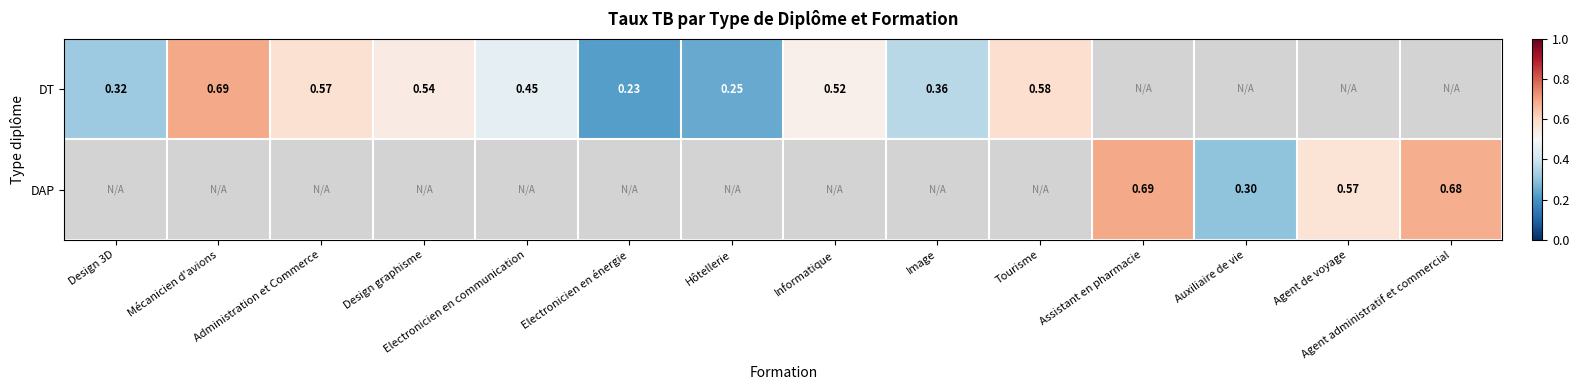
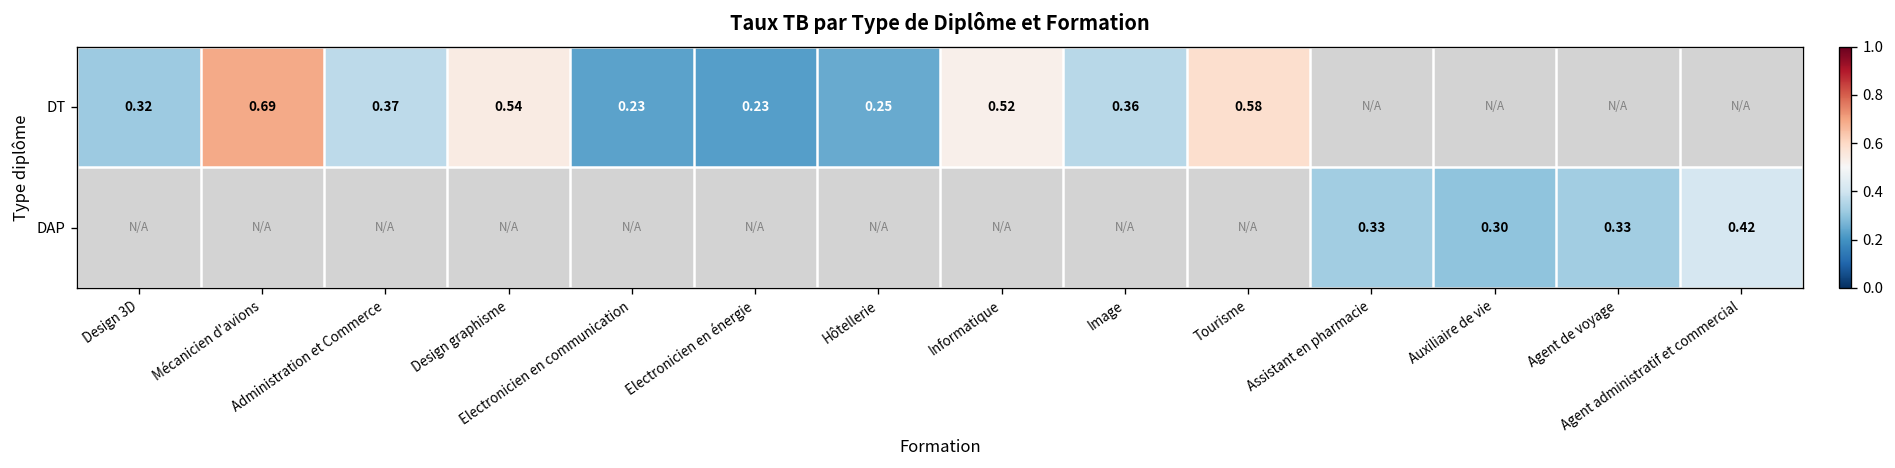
DT, Administration et Commerce: 0.57 -> 0.37
DT, Electronicien en communication: 0.45 -> 0.23
DAP, Assistant en pharmacie: 0.69 -> 0.33
DAP, Agent de voyage: 0.57 -> 0.33
DAP, Agent administratif et commercial: 0.68 -> 0.42
